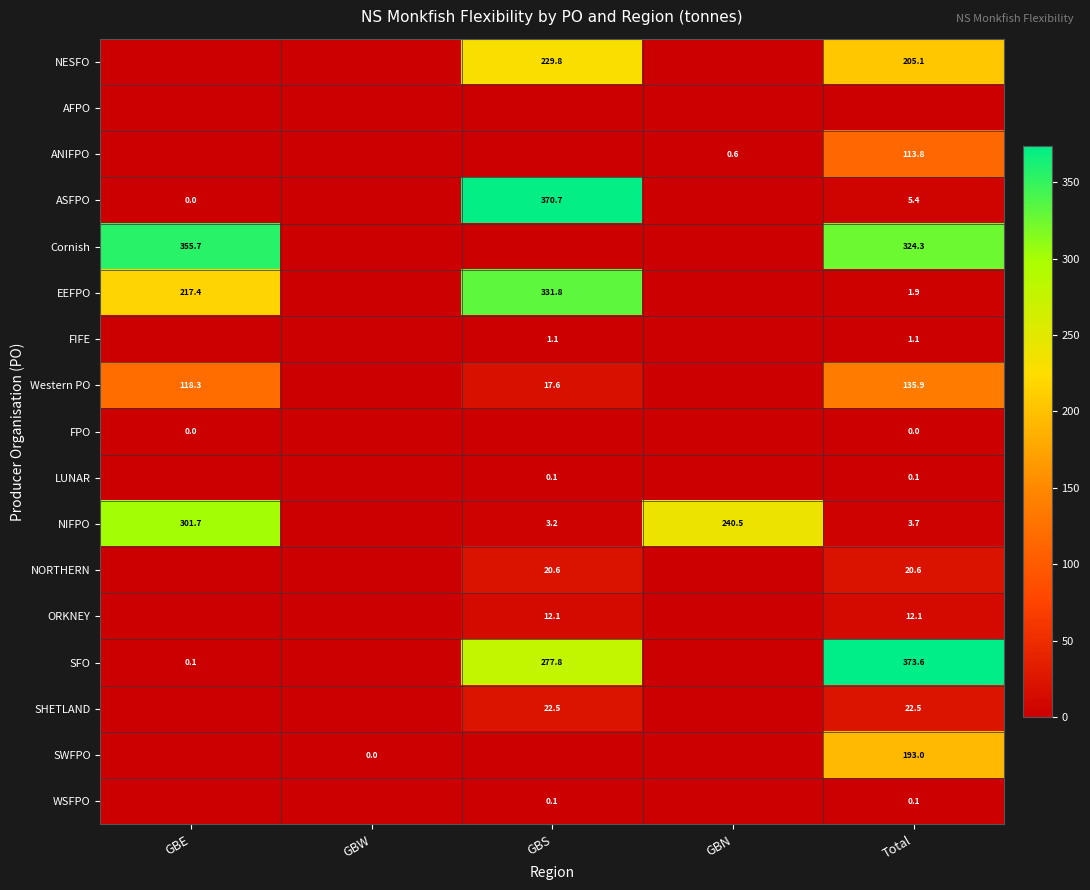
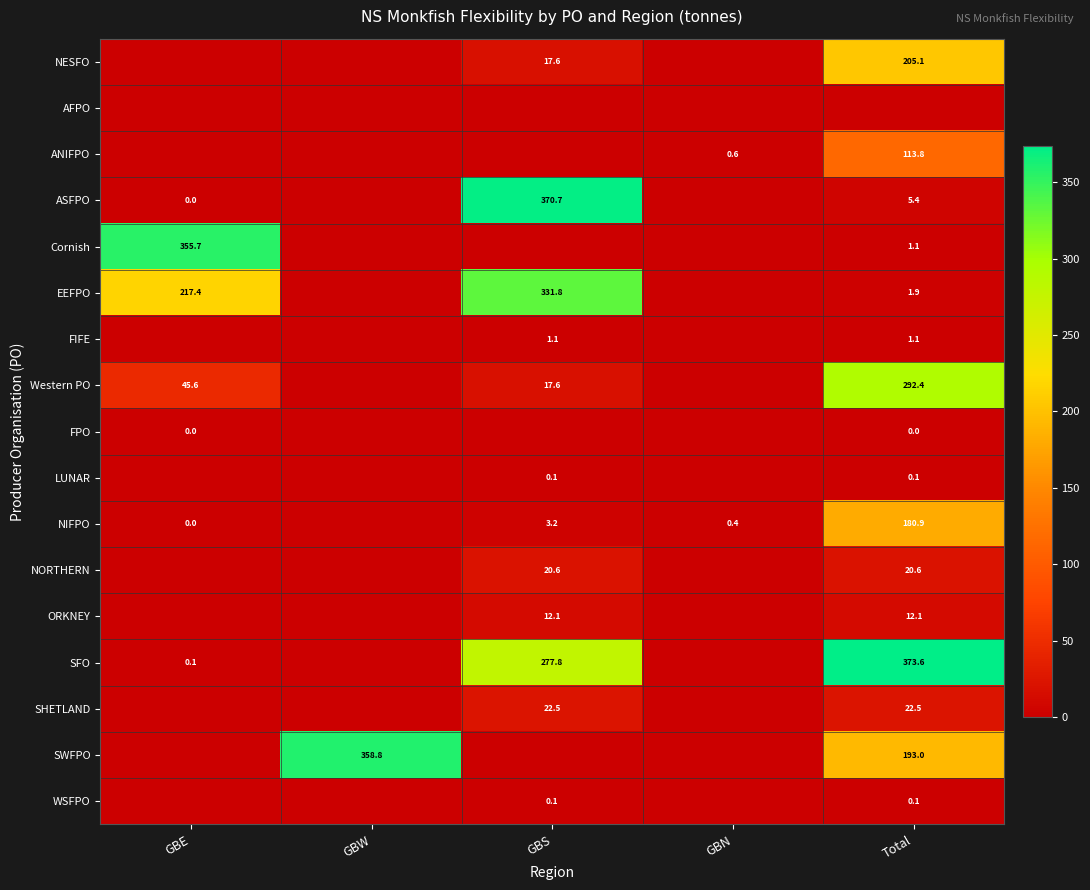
NESFO, GBS: 229.8 -> 17.6
Cornish, Total: 324.3 -> 1.1
Western PO, GBE: 118.3 -> 45.6
Western PO, Total: 135.9 -> 292.4
NIFPO, GBE: 301.7 -> 0.0
NIFPO, GBN: 240.5 -> 0.4
NIFPO, Total: 3.7 -> 180.9
SWFPO, GBW: 0.0 -> 358.8
